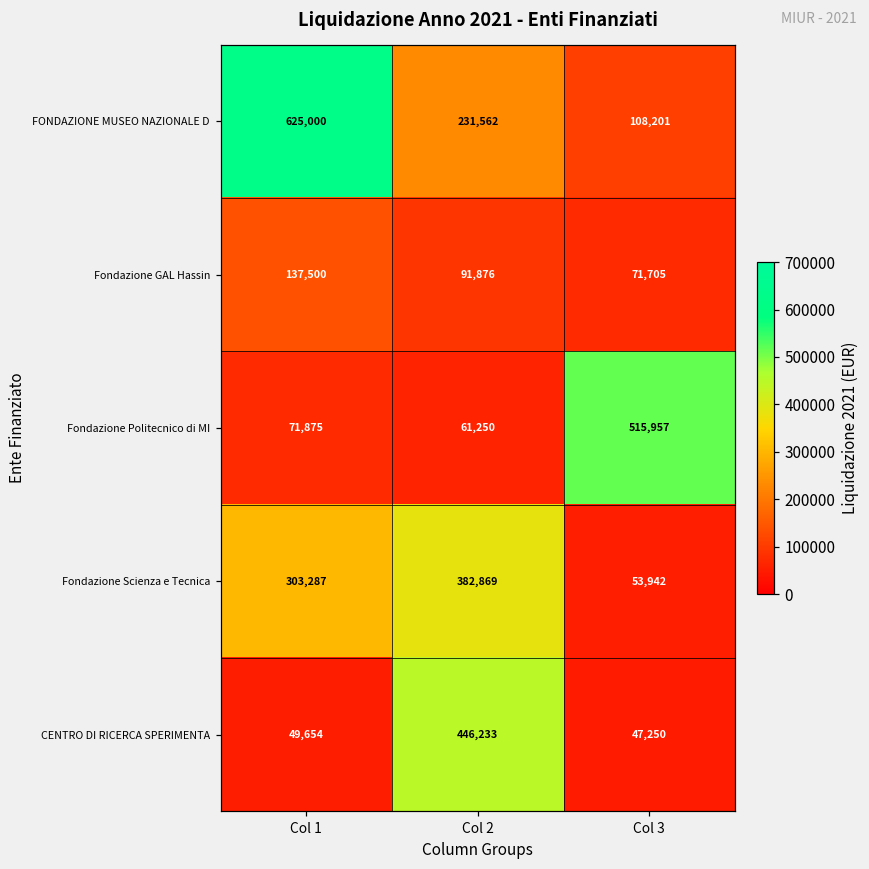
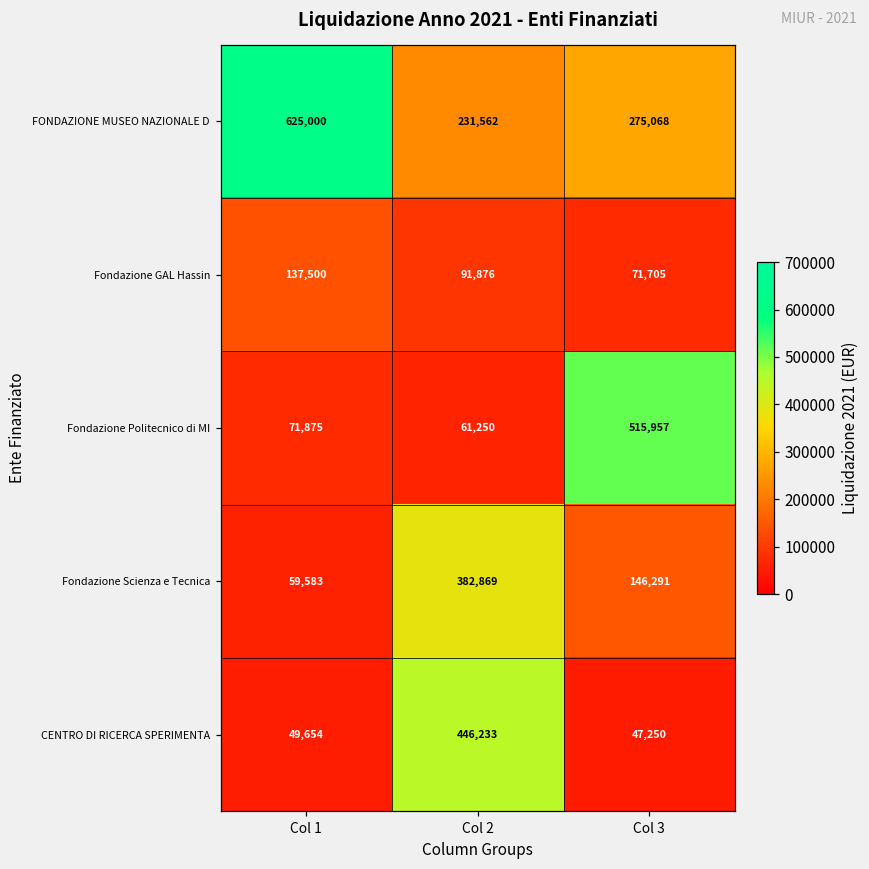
FONDAZIONE MUSEO NAZIONALE D, Col 3: 108,201 -> 275,068
Fondazione Scienza e Tecnica, Col 1: 303,287 -> 59,583
Fondazione Scienza e Tecnica, Col 3: 53,942 -> 146,291
